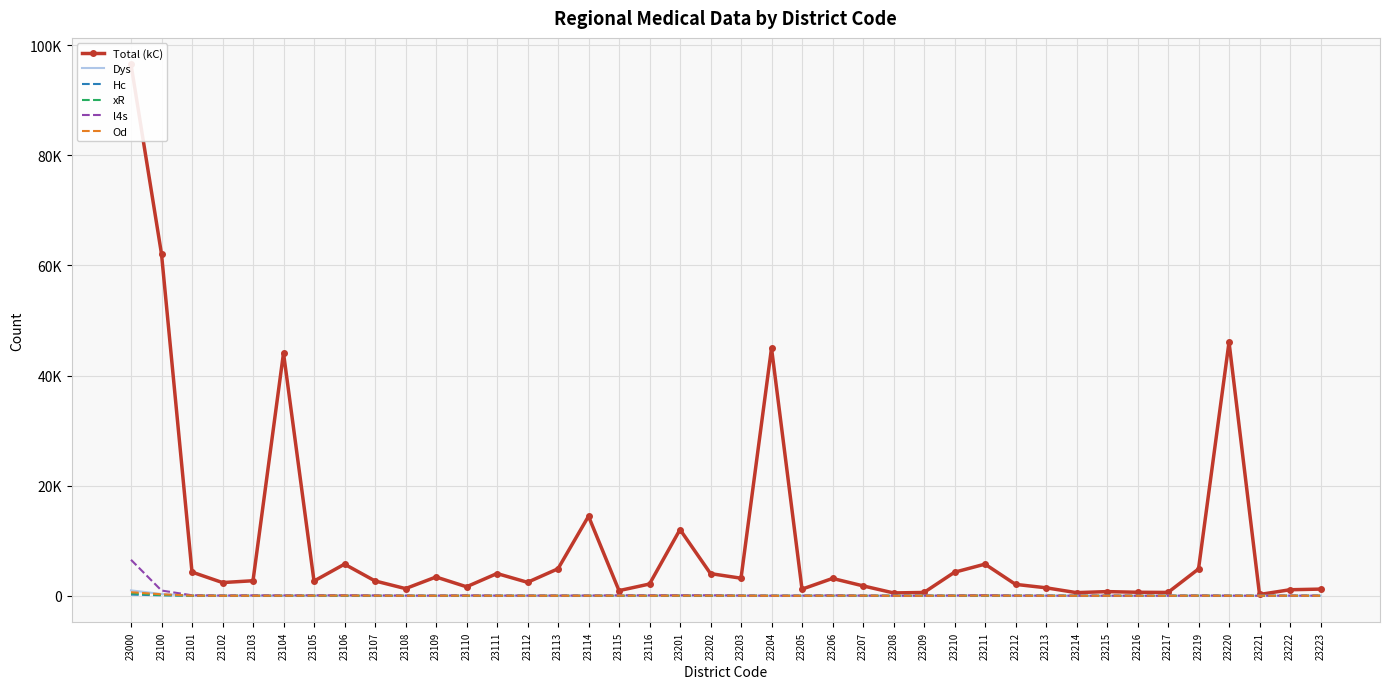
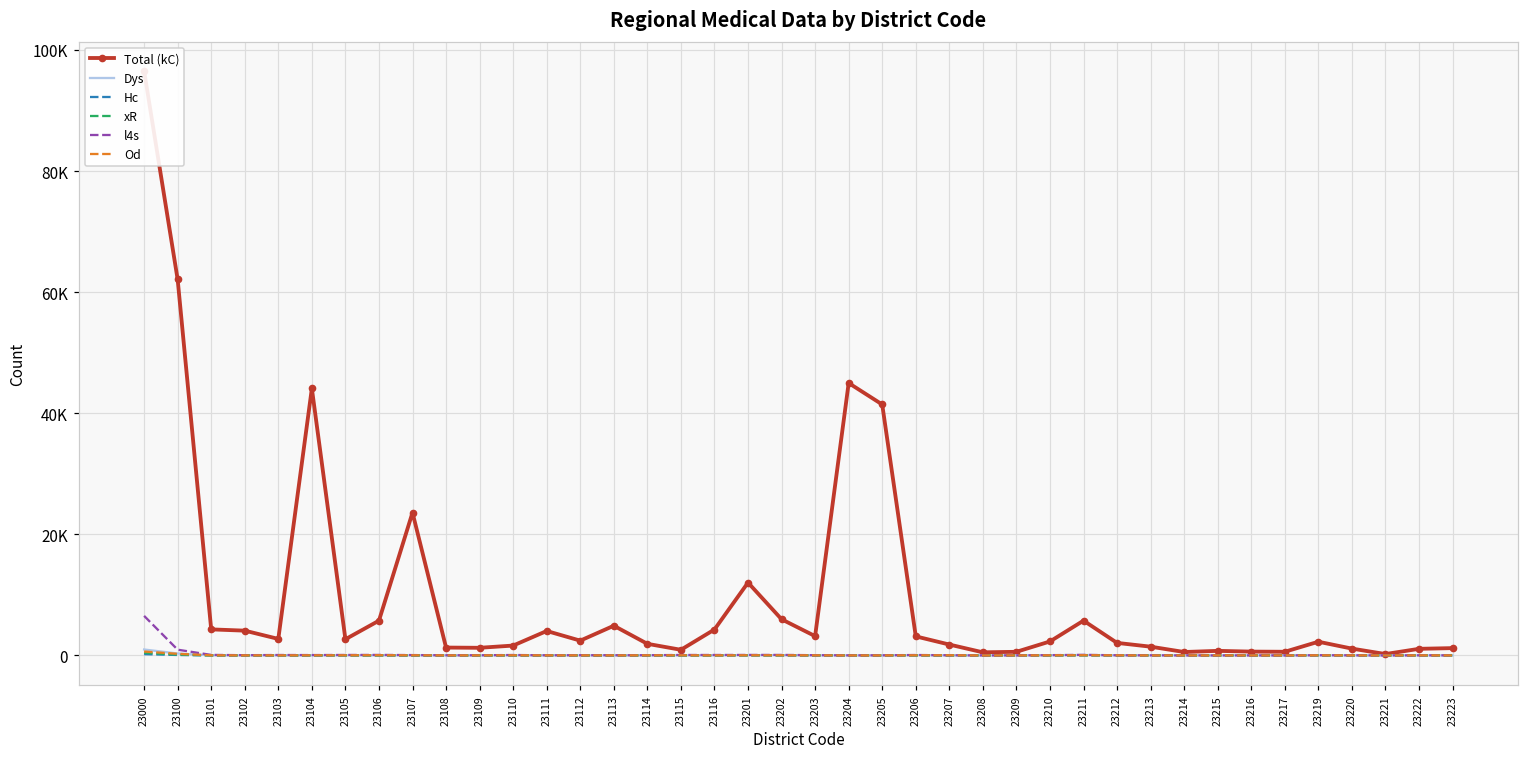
Total (kC), 23102: 2000 -> 4000
Total (kC), 23107: 3000 -> 24000
Total (kC), 23109: 3000 -> 1000
Total (kC), 23114: 14000 -> 2000
Total (kC), 23116: 2000 -> 4000
Total (kC), 23202: 4000 -> 6000
Total (kC), 23205: 1000 -> 41000
Total (kC), 23210: 4000 -> 2000
Total (kC), 23219: 5000 -> 2000
Total (kC), 23220: 46000 -> 1000
